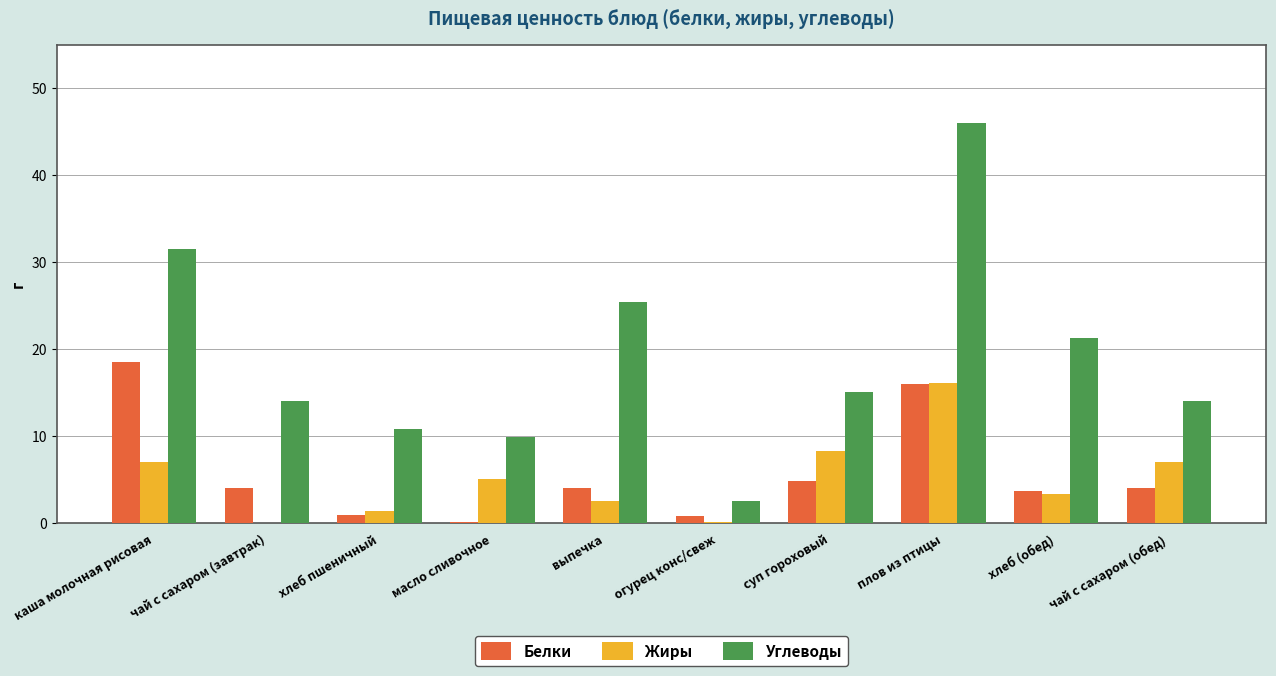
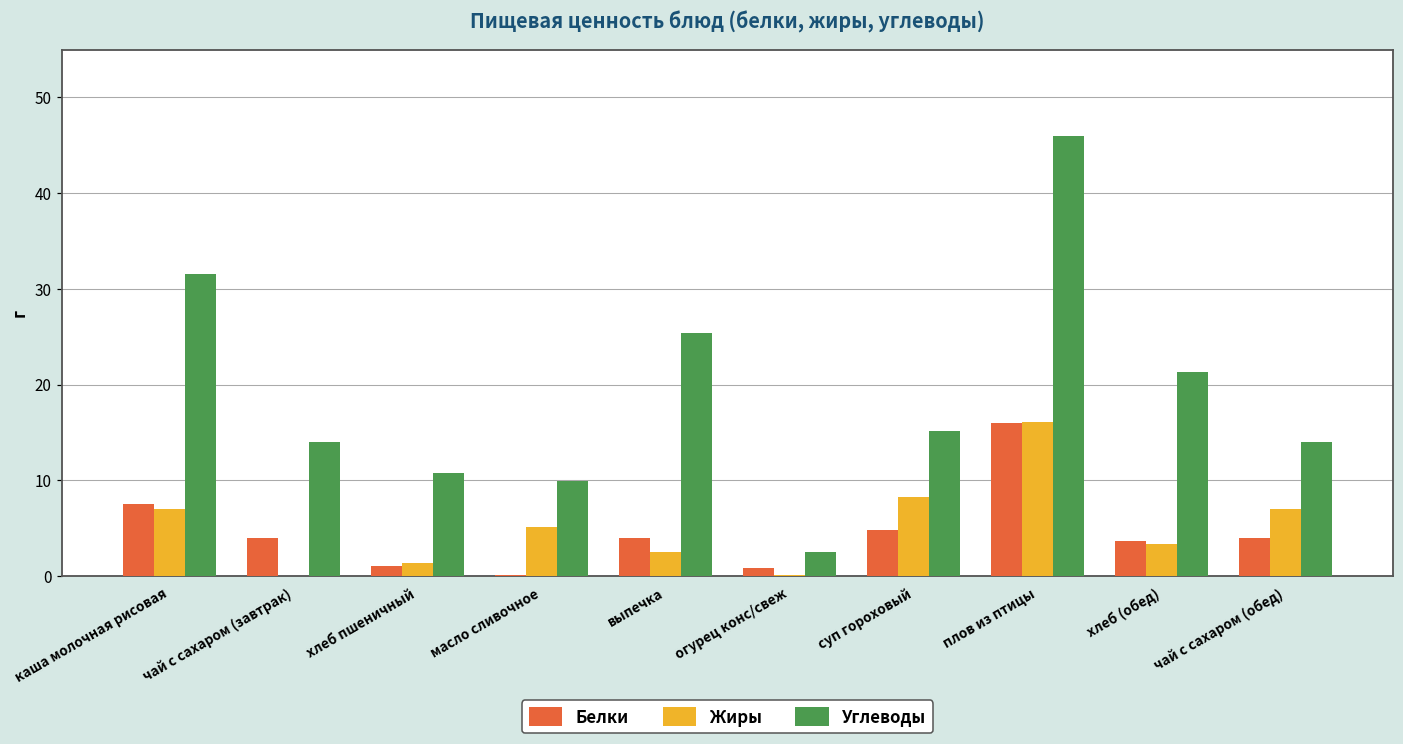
Белки, каша молочная рисовая: 19 -> 8
